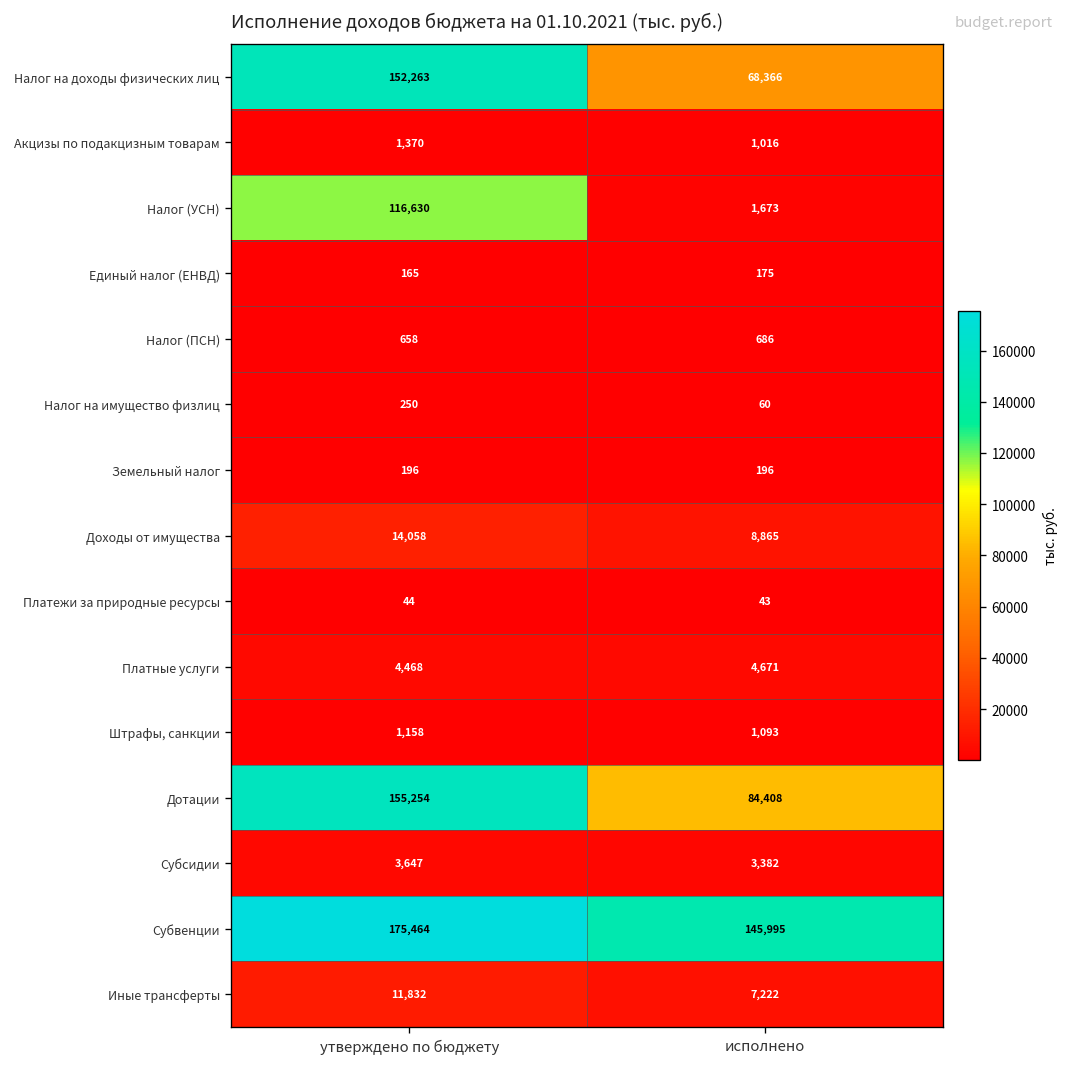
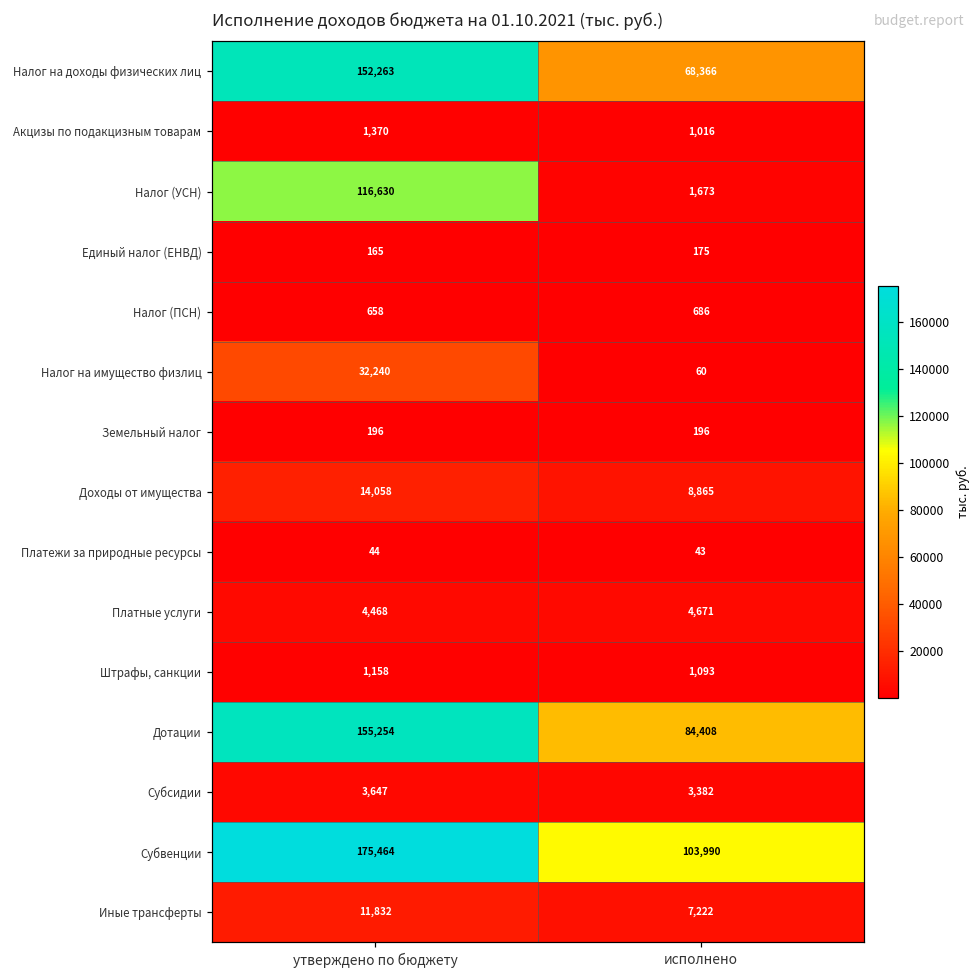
Налог на имущество физлиц, утверждено по бюджету: 250 -> 32,240
Субвенции, исполнено: 145,995 -> 103,990
